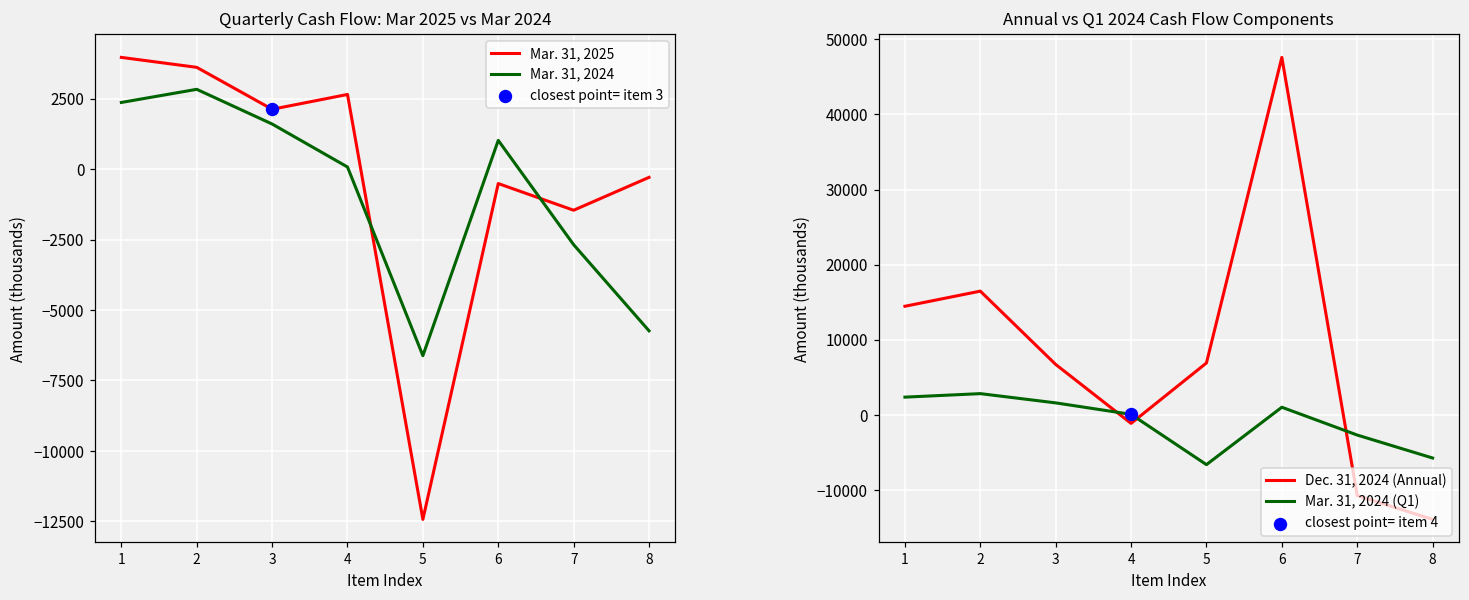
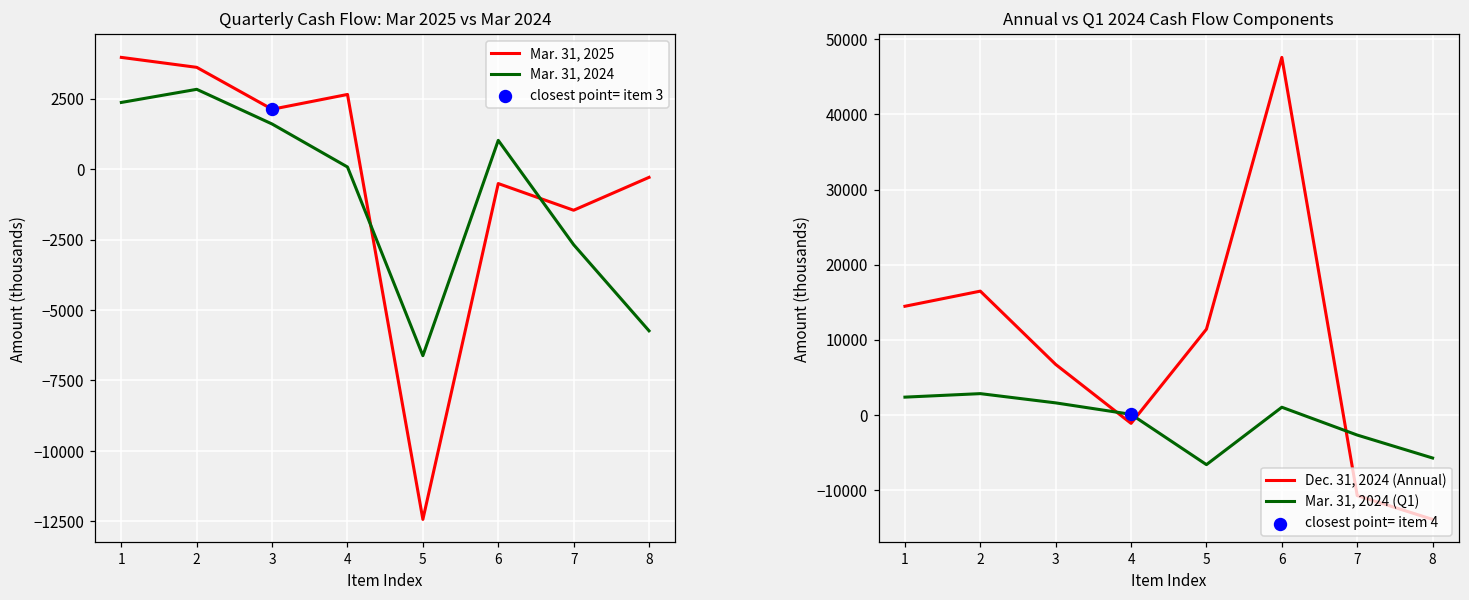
Annual vs Q1 2024 Cash Flow Components, Dec. 31, 2024 (Annual), 5: 7000 -> 11000
